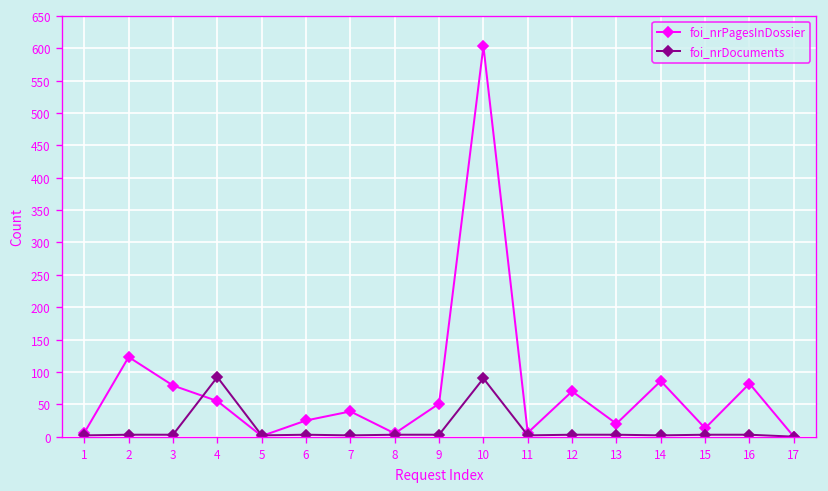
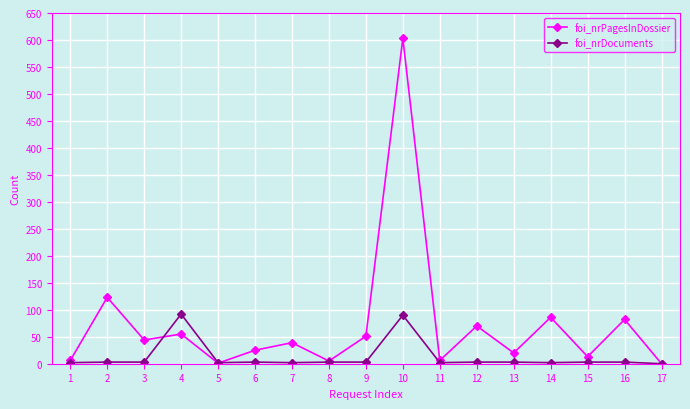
foi_nrPagesInDossier, 3: 80 -> 40
